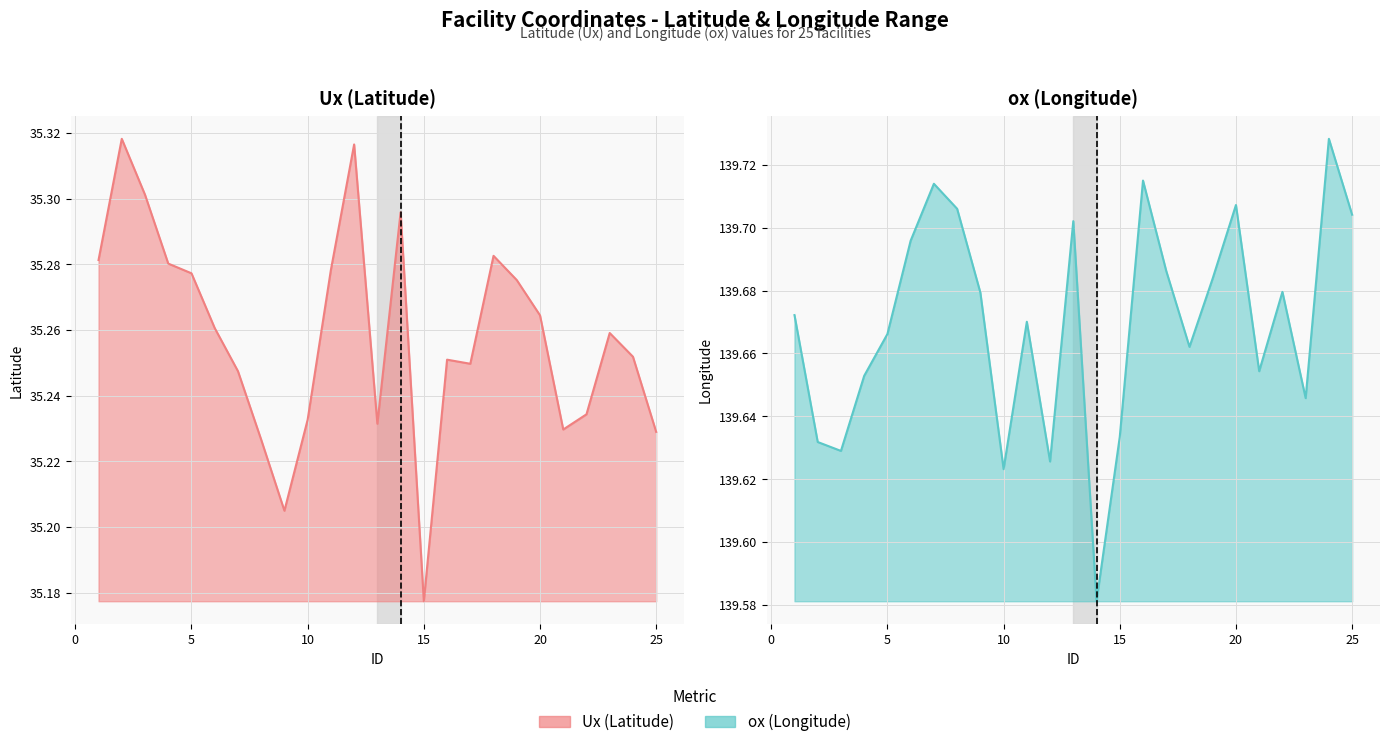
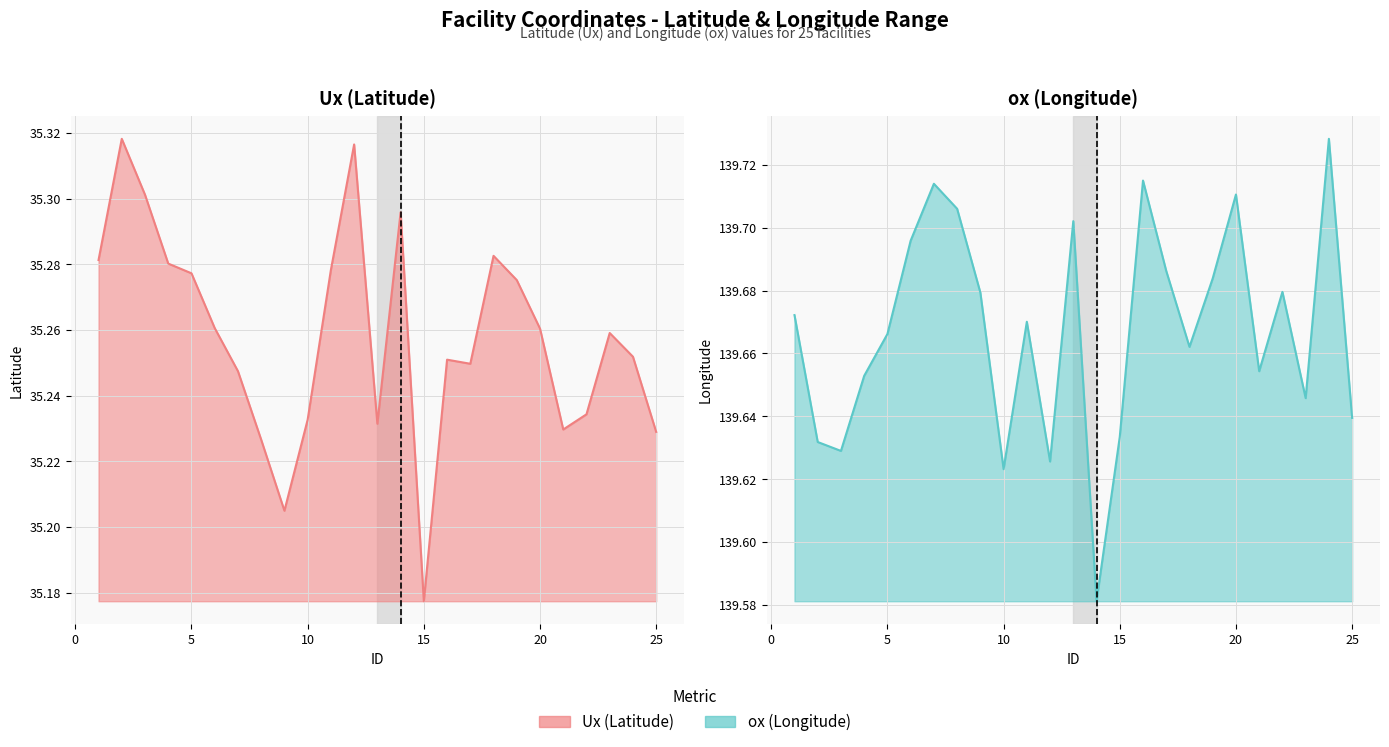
Ux (Latitude), 20: 35.265 -> 35.260
ox (Longitude), 20: 139.707 -> 139.711
ox (Longitude), 25: 139.704 -> 139.639
